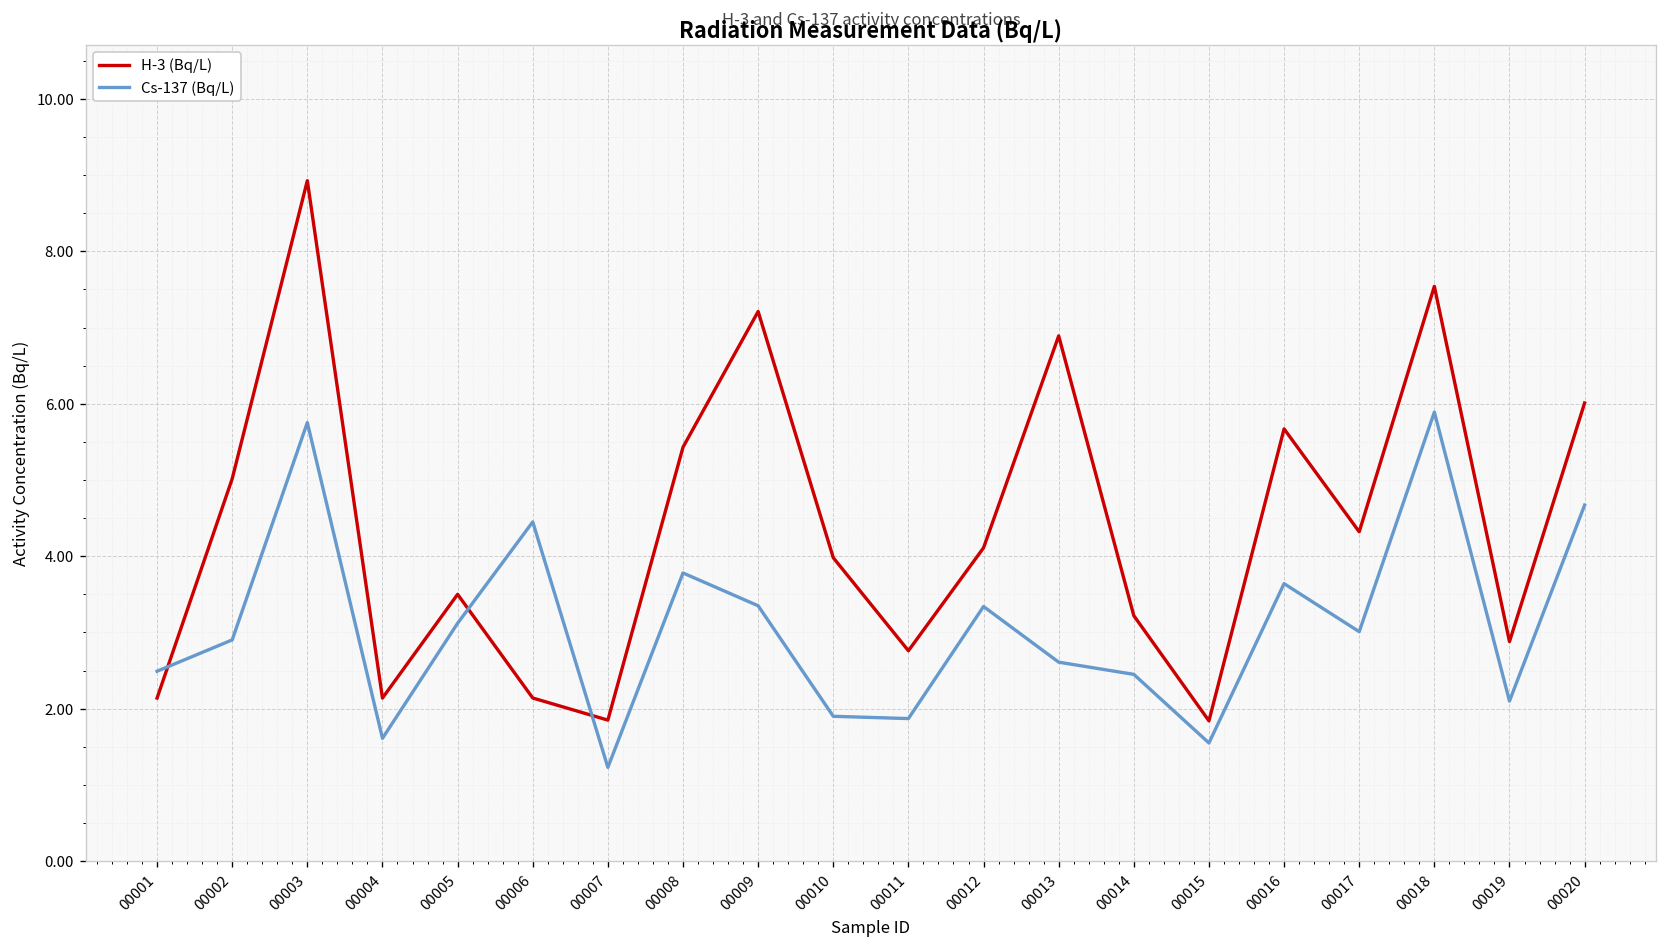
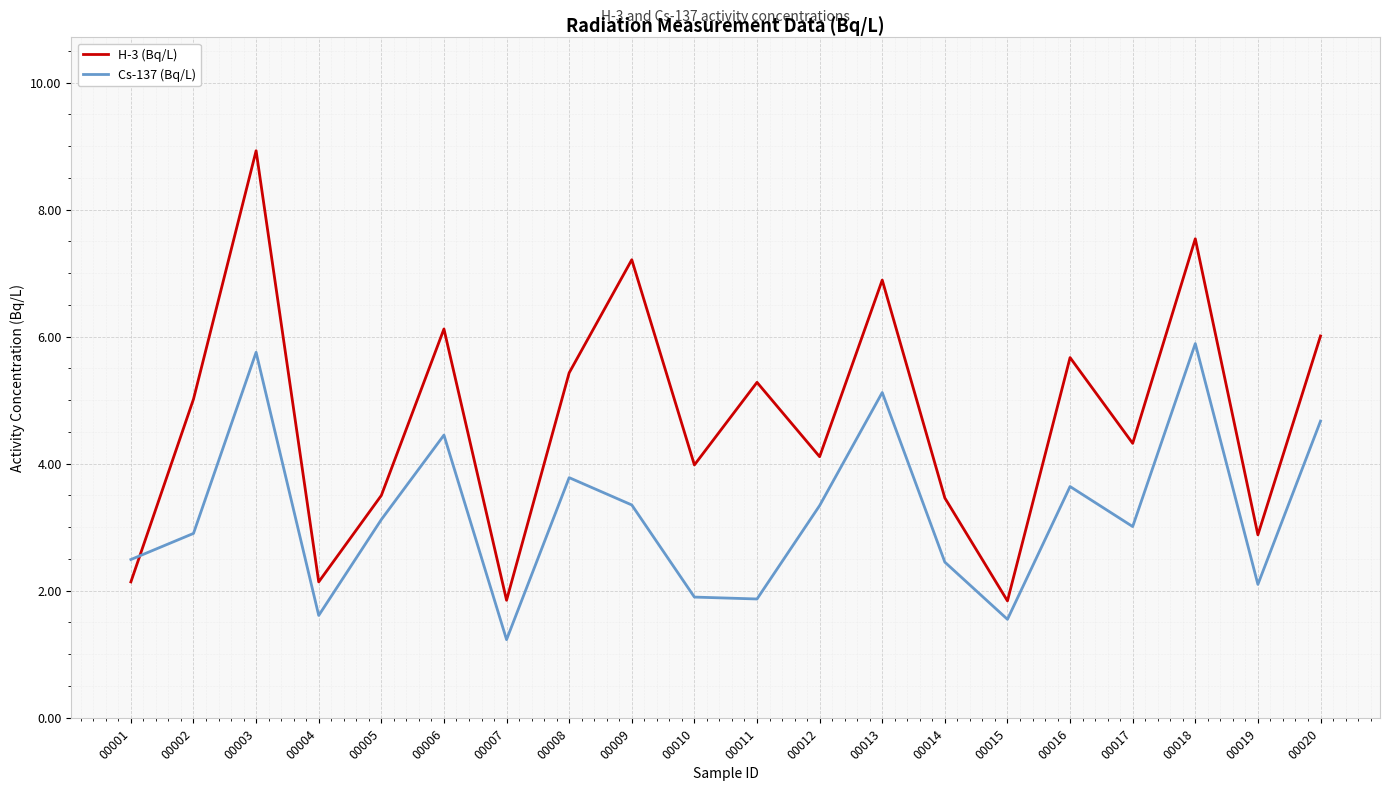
H-3 (Bq/L), 00006: 2.1 -> 6.1
H-3 (Bq/L), 00011: 2.8 -> 5.3
Cs-137 (Bq/L), 00013: 2.6 -> 5.1
H-3 (Bq/L), 00014: 3.2 -> 3.5
